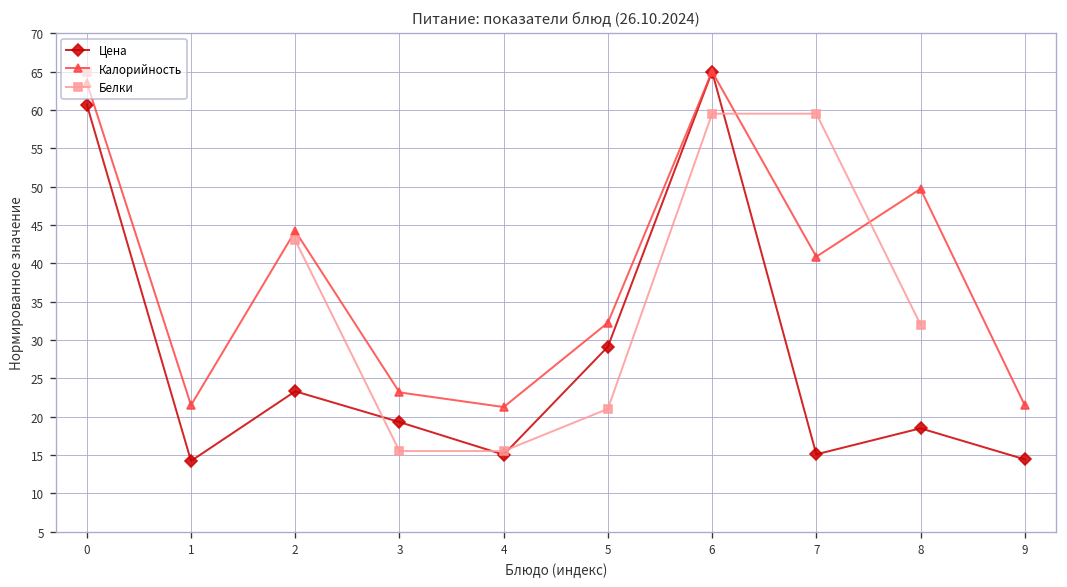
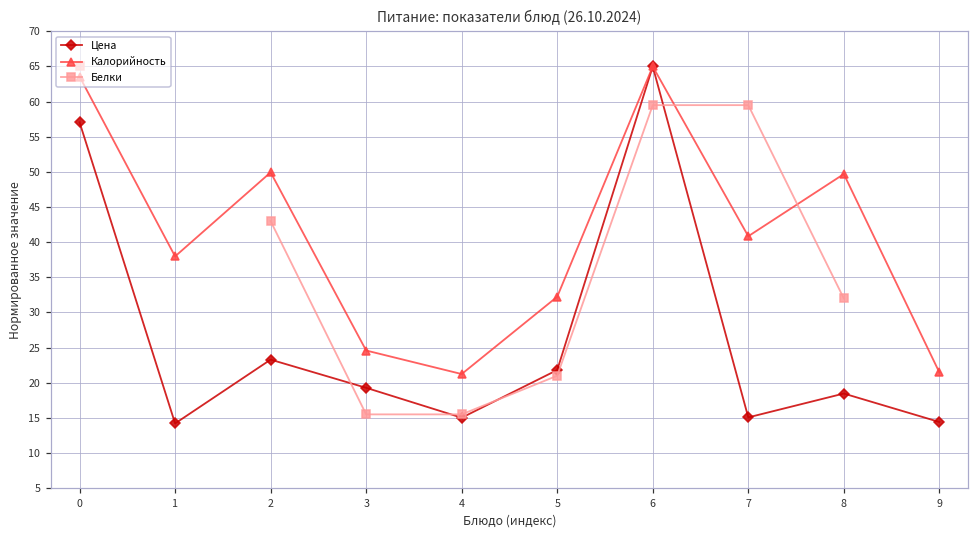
Цена, 0: 61 -> 57
Калорийность, 1: 21 -> 38
Калорийность, 2: 44 -> 50
Калорийность, 3: 23 -> 25
Цена, 5: 29 -> 22
